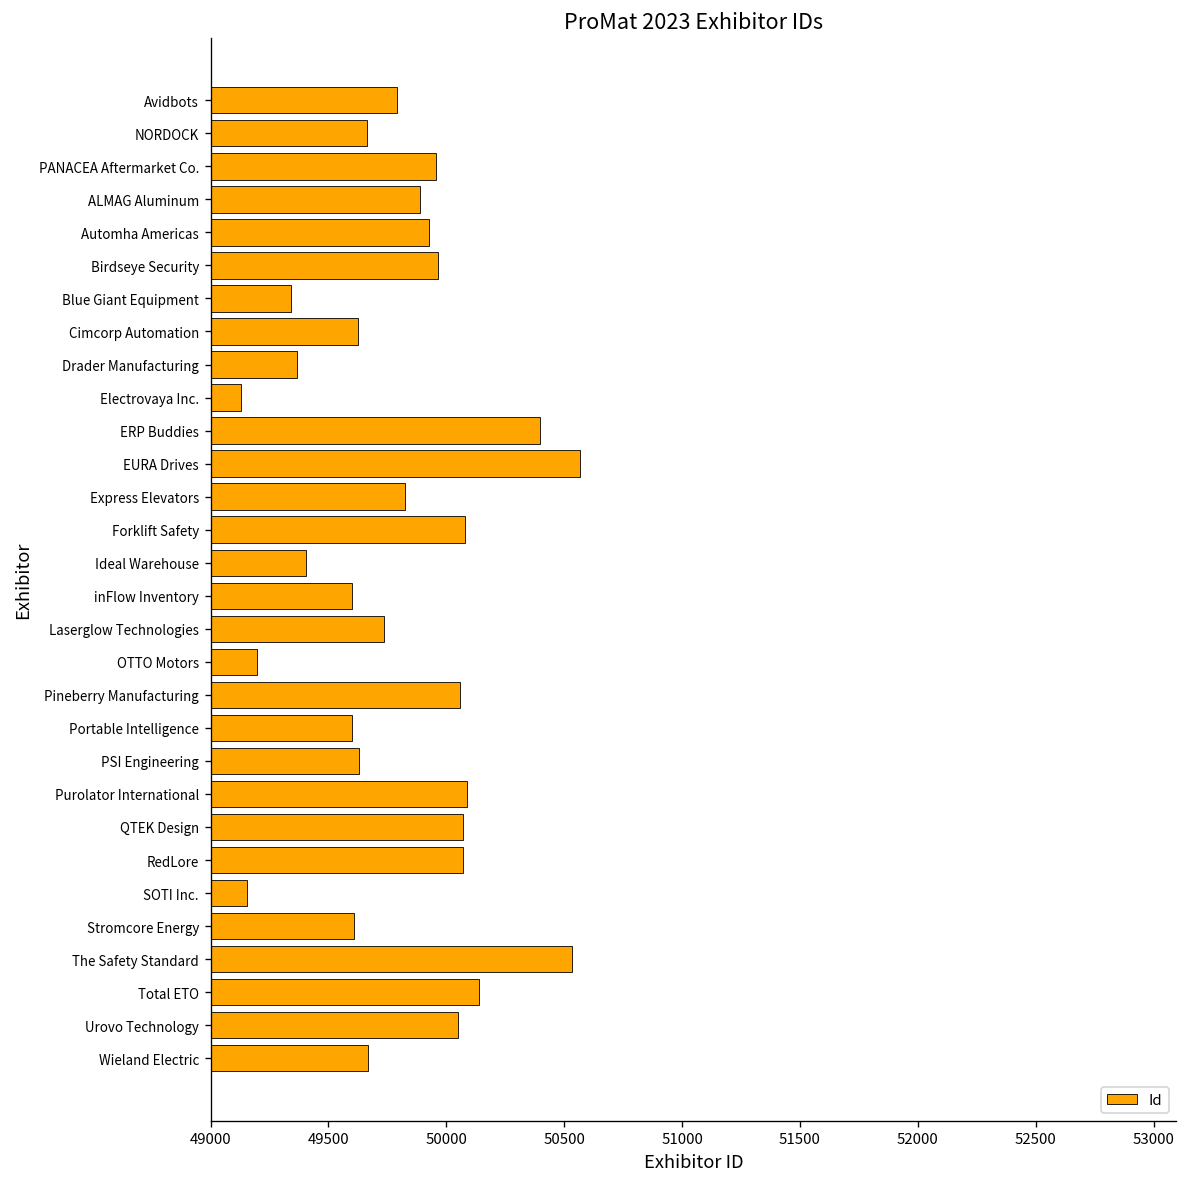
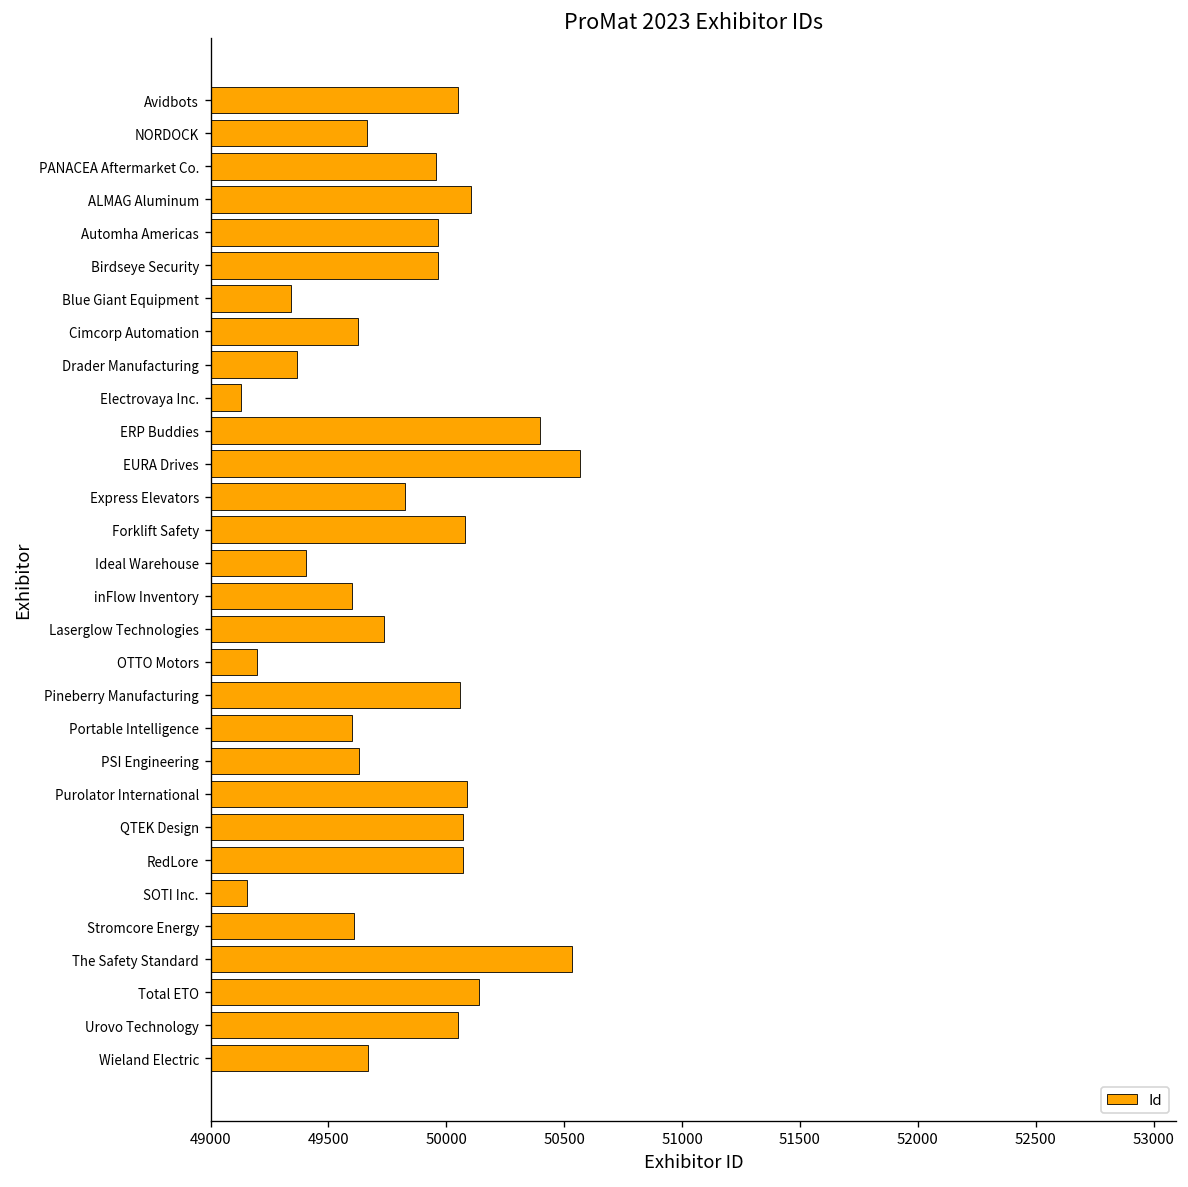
Avidbots: 49790 -> 50050
ALMAG Aluminum: 49890 -> 50100
Automha Americas: 49930 -> 49970
